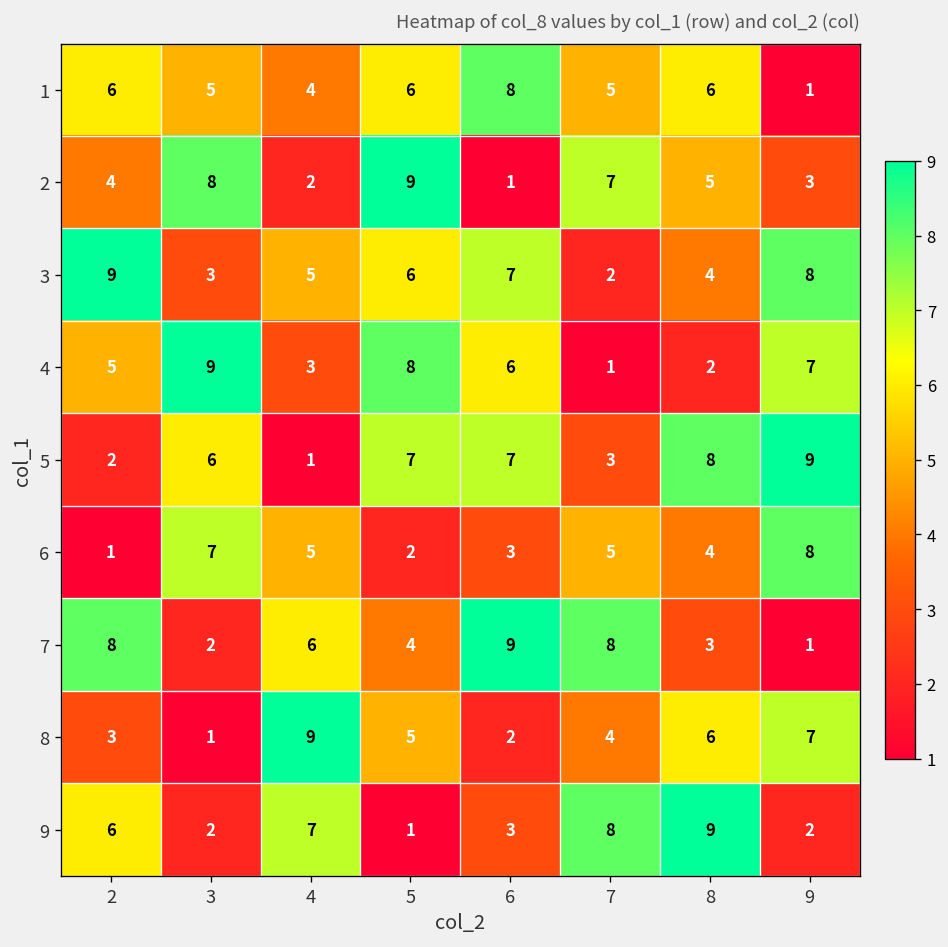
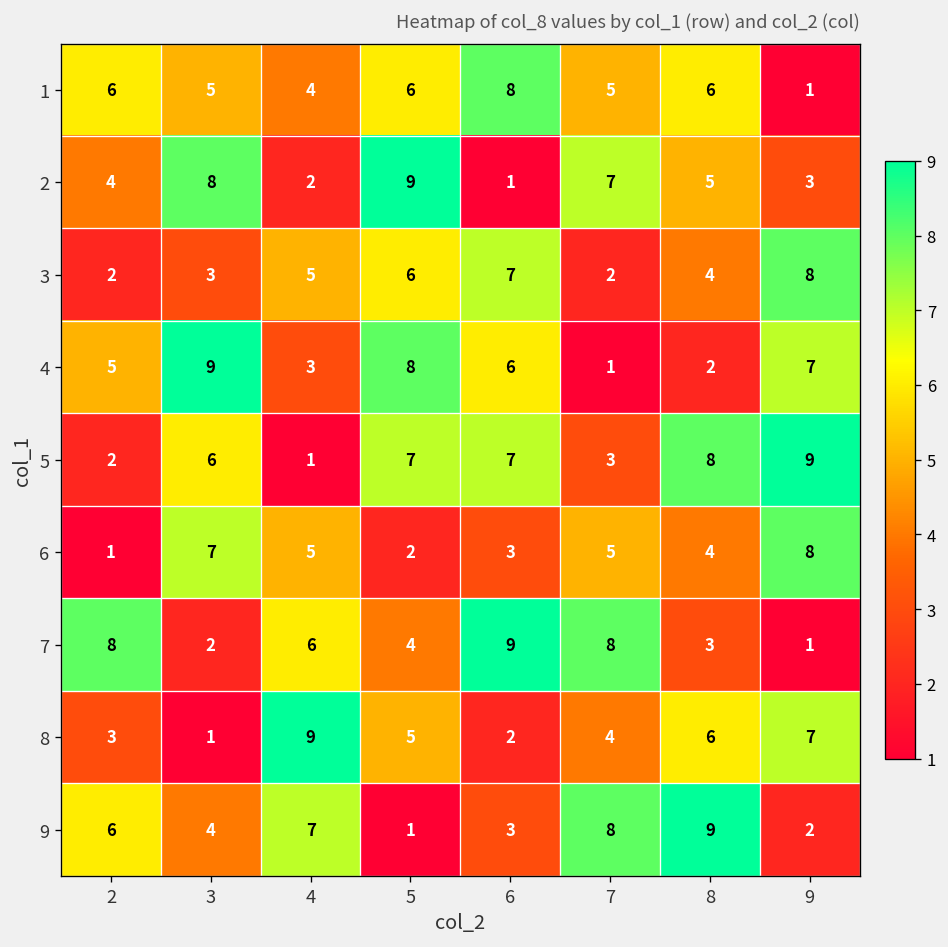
3, 2: 9 -> 2
9, 3: 2 -> 4
